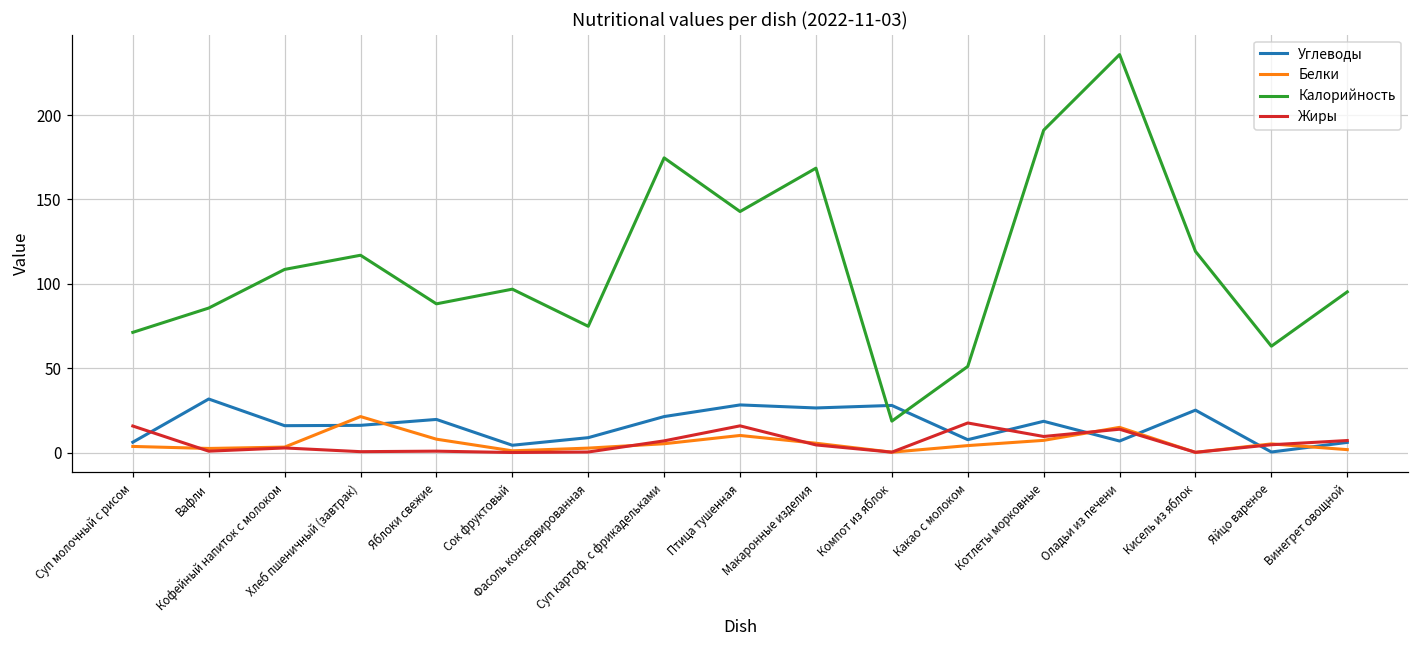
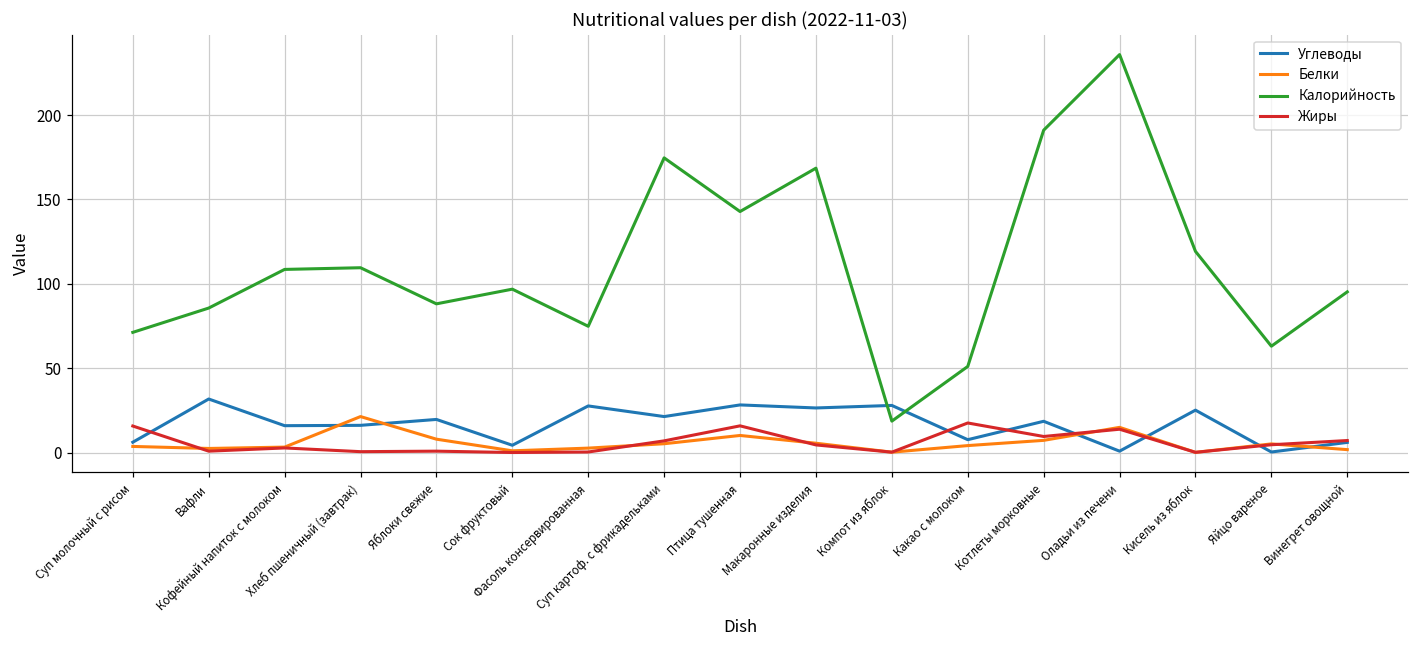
Калорийность, Хлеб пшеничный (завтрак): 117 -> 110
Углеводы, Фасоль консервированная: 9 -> 28
Углеводы, Оладьи из печени: 7 -> 1
